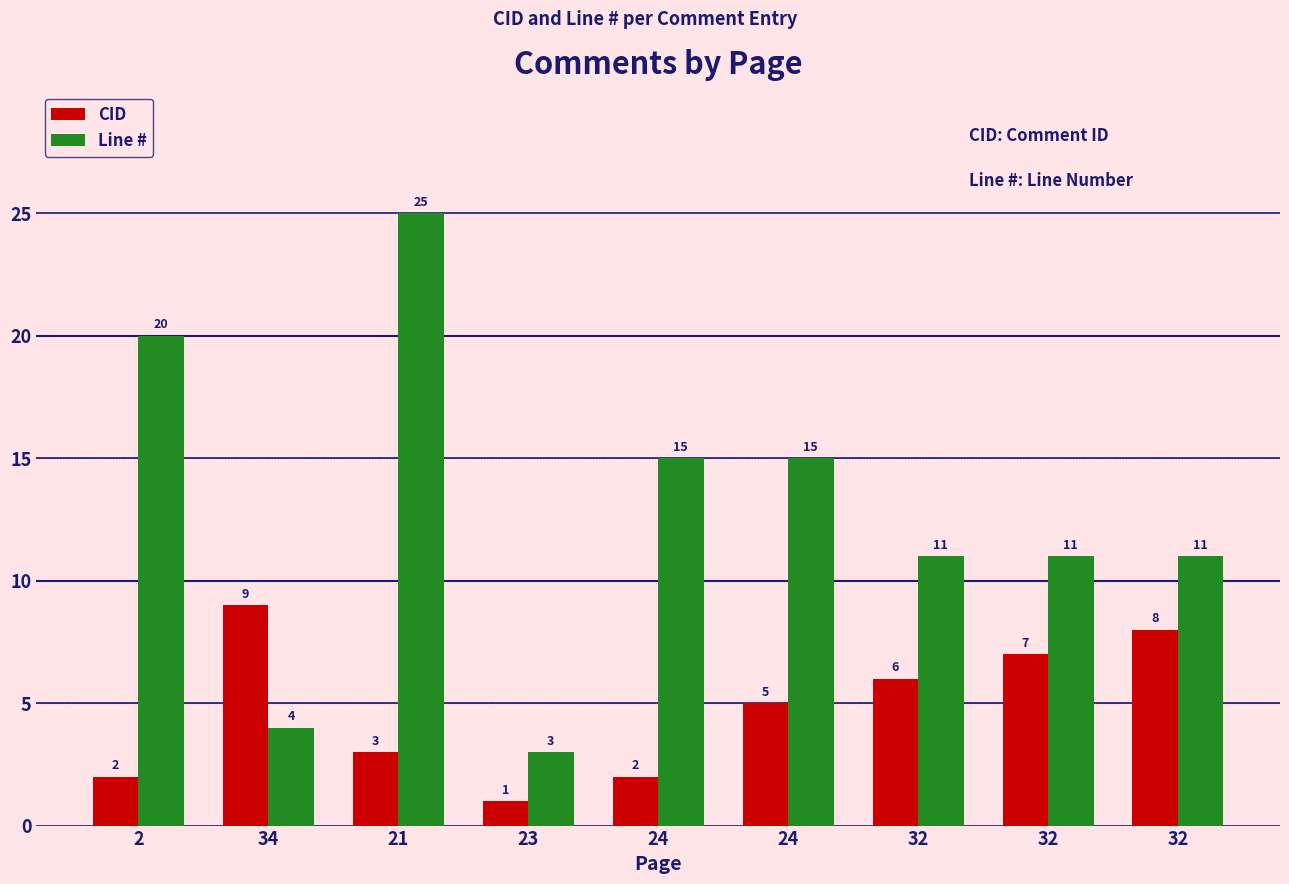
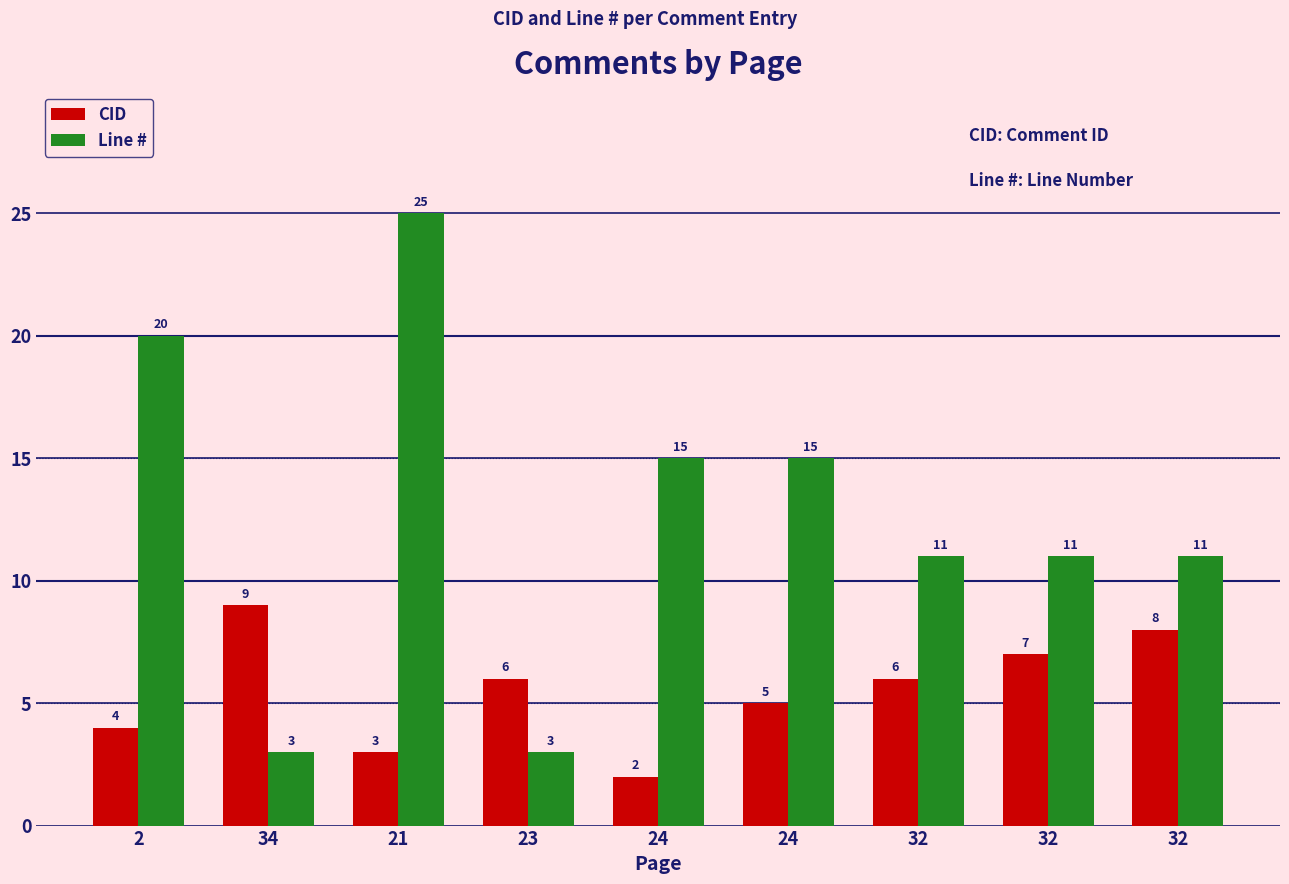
CID, 2: 2 -> 4
Line #, 34: 4 -> 3
CID, 23: 1 -> 6
